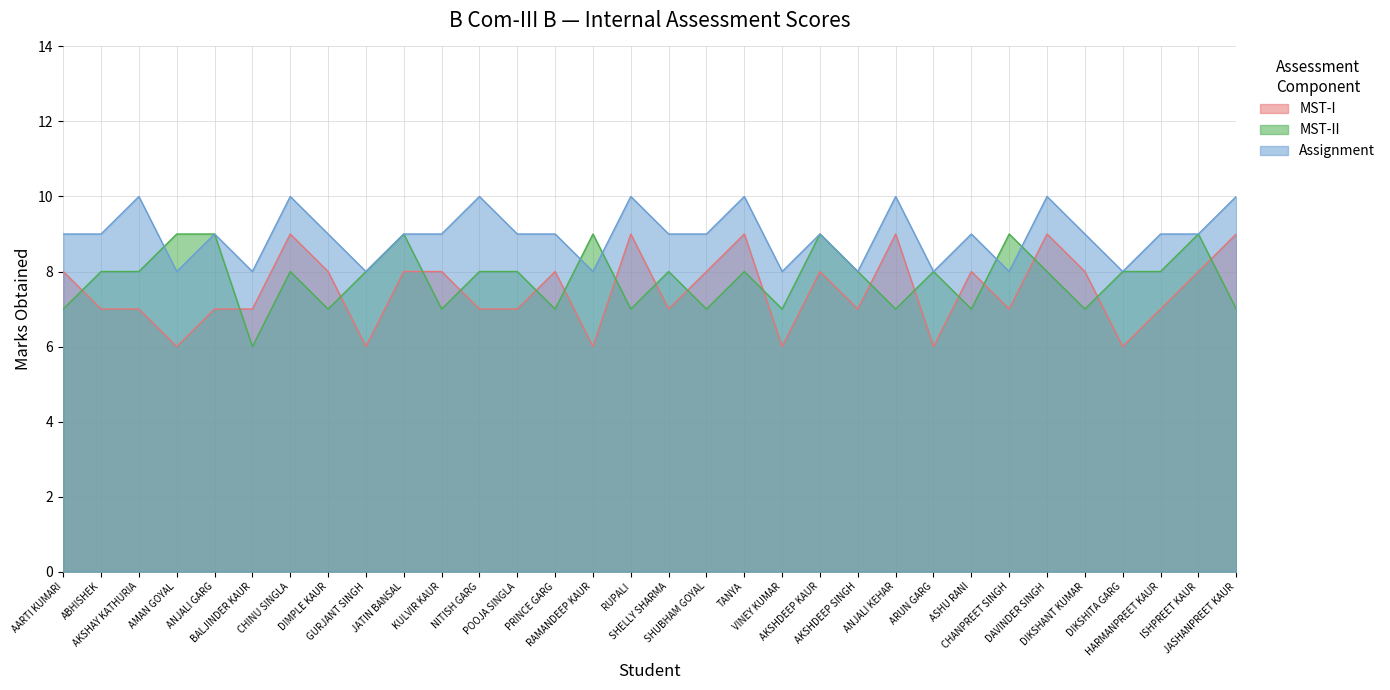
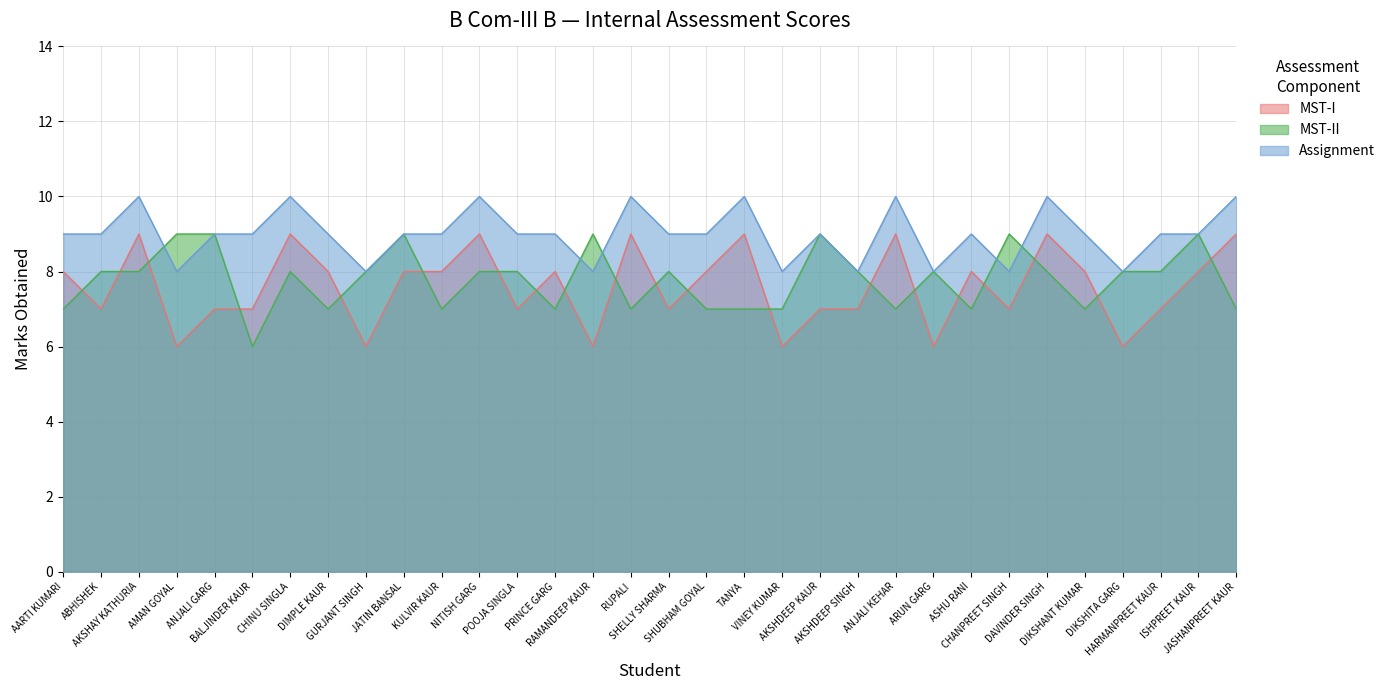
MST-I, AKSHAY KATHURIA: 7 -> 9
Assignment, BALJINDER KAUR: 8 -> 9
MST-I, NITISH GARG: 7 -> 9
MST-II, TANYA: 8 -> 7
MST-I, AKSHDEEP KAUR: 8 -> 7
